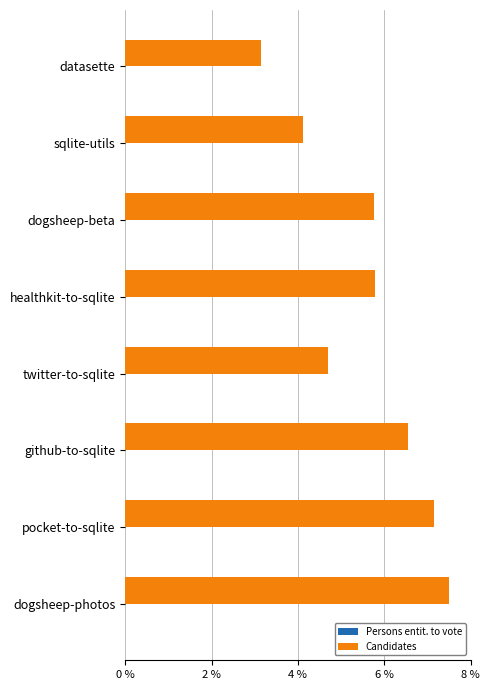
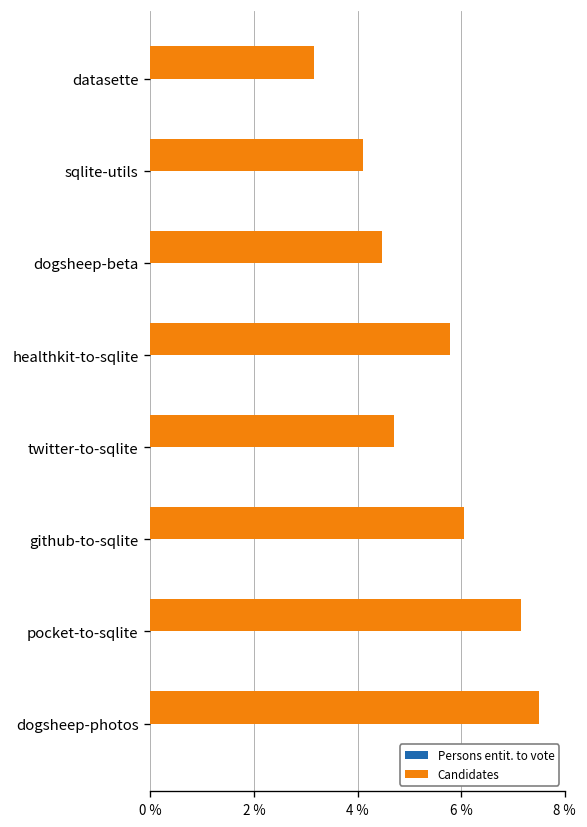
Candidates, dogsheep-beta: 5.8 % -> 4.5 %
Candidates, github-to-sqlite: 6.5 % -> 6.0 %
